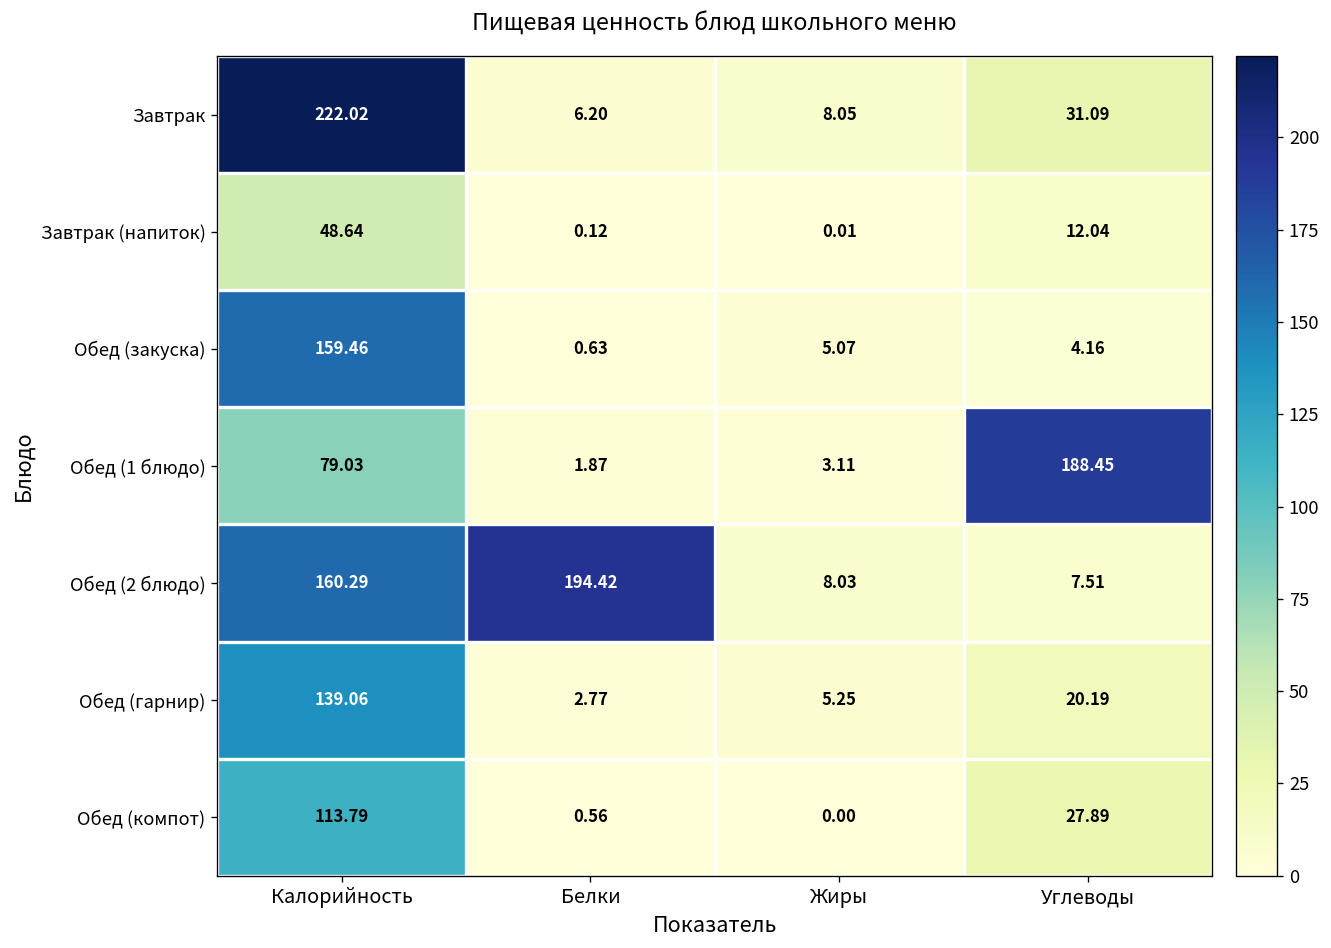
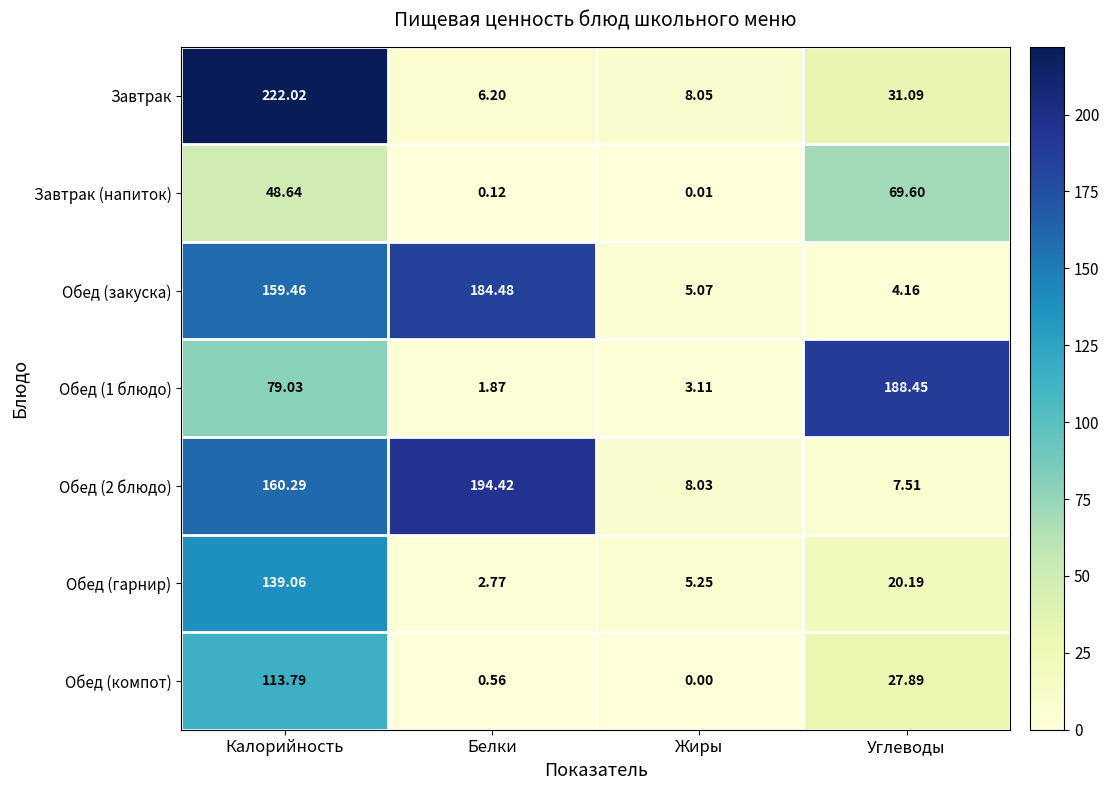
Завтрак (напиток), Углеводы: 12.04 -> 69.60
Обед (закуска), Белки: 0.63 -> 184.48
